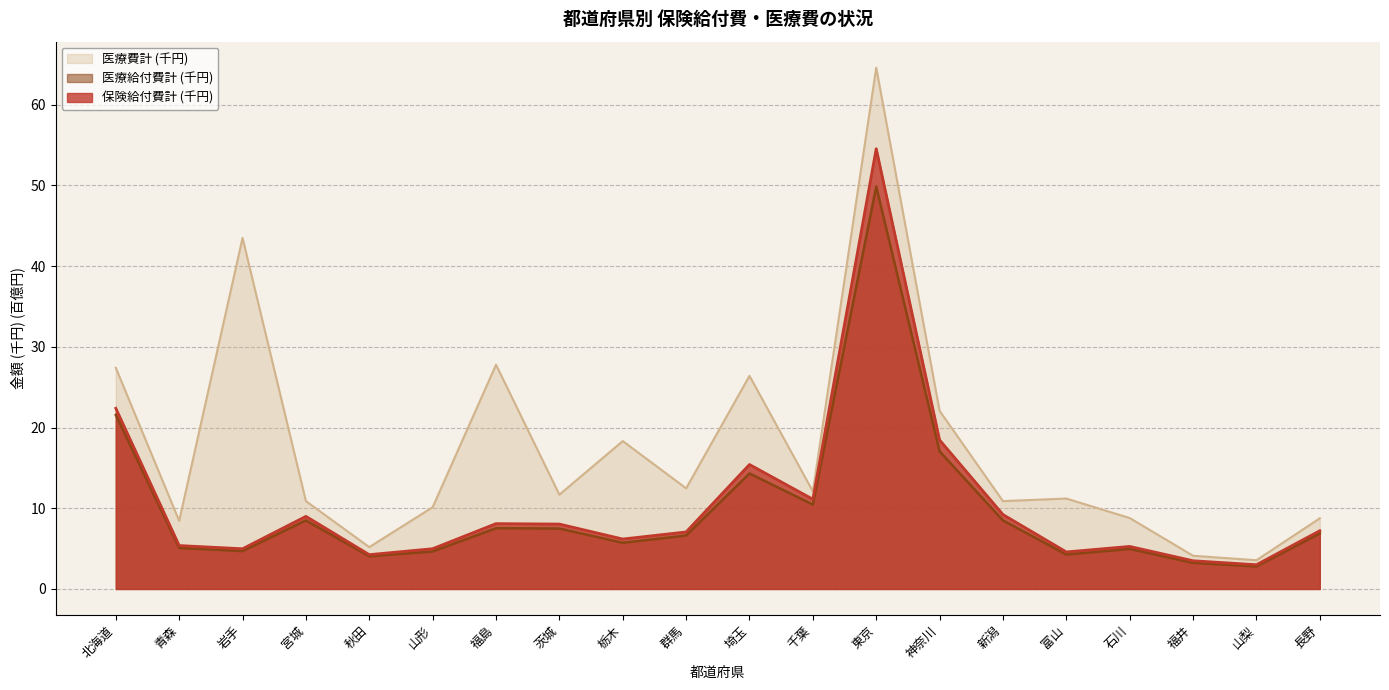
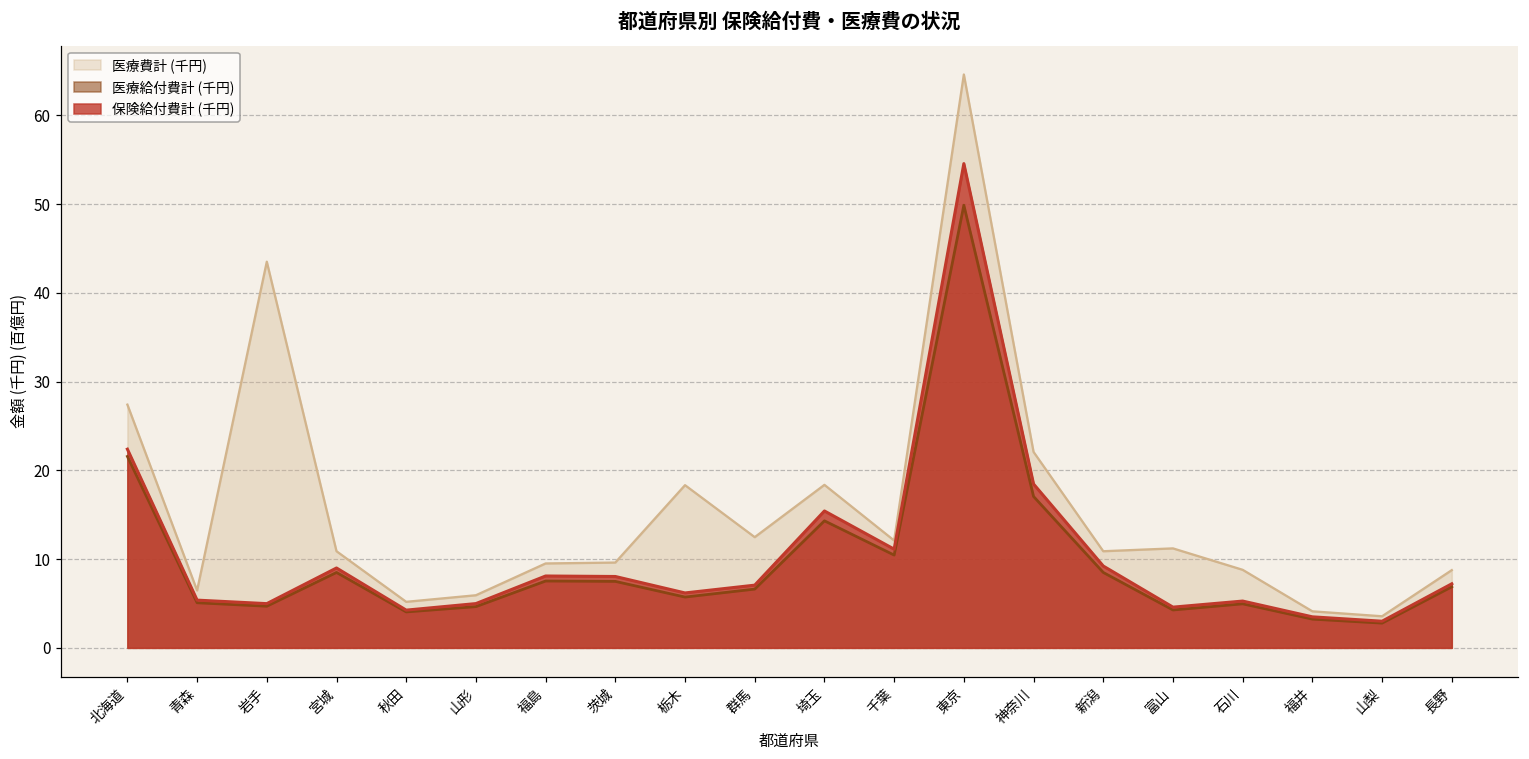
医療費計 (千円), 青森: 8 -> 6
医療費計 (千円), 山形: 10 -> 6
医療費計 (千円), 福島: 28 -> 10
医療費計 (千円), 茨城: 12 -> 10
医療費計 (千円), 埼玉: 26 -> 18
